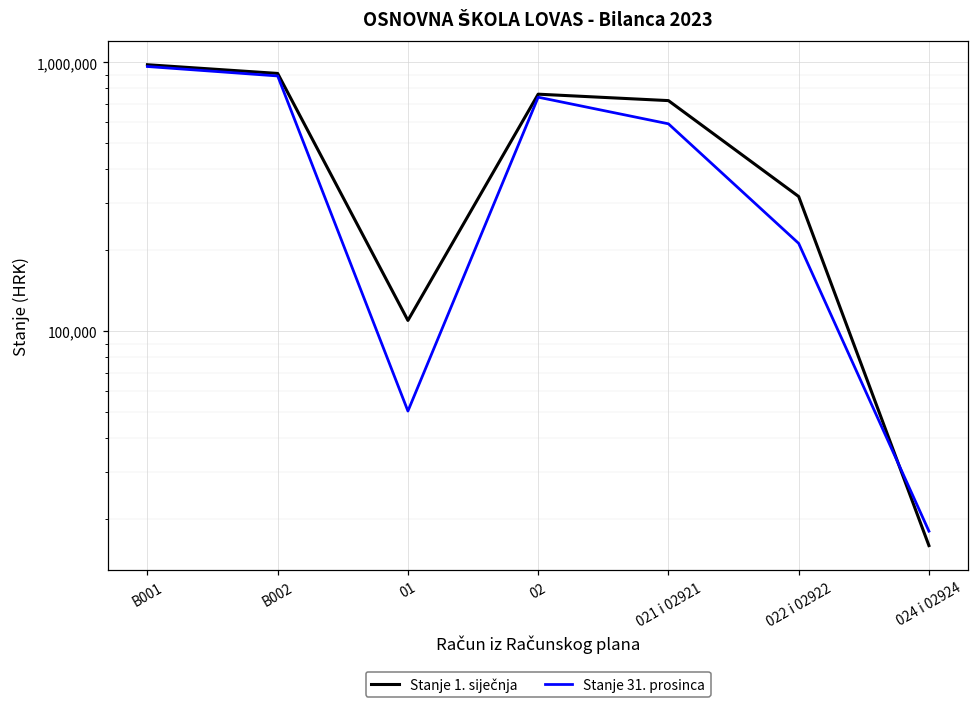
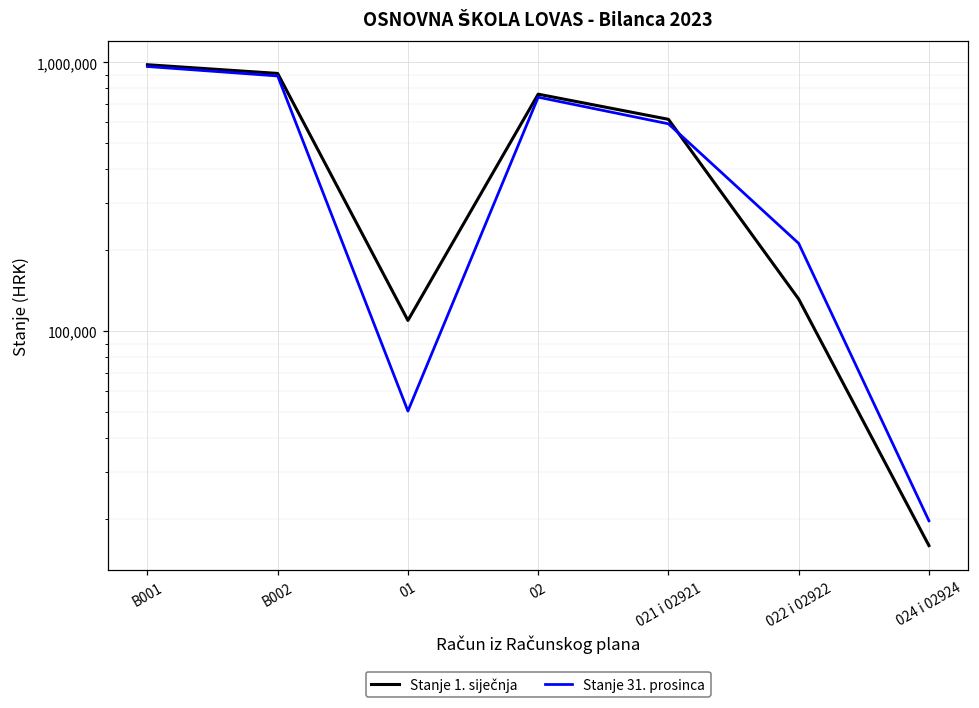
Stanje 1. siječnja, 021 i 02921: 720,000 -> 610,000
Stanje 1. siječnja, 022 i 02922: 320,000 -> 130,000
Stanje 31. prosinca, 024 i 02924: 18,000 -> 20,000
